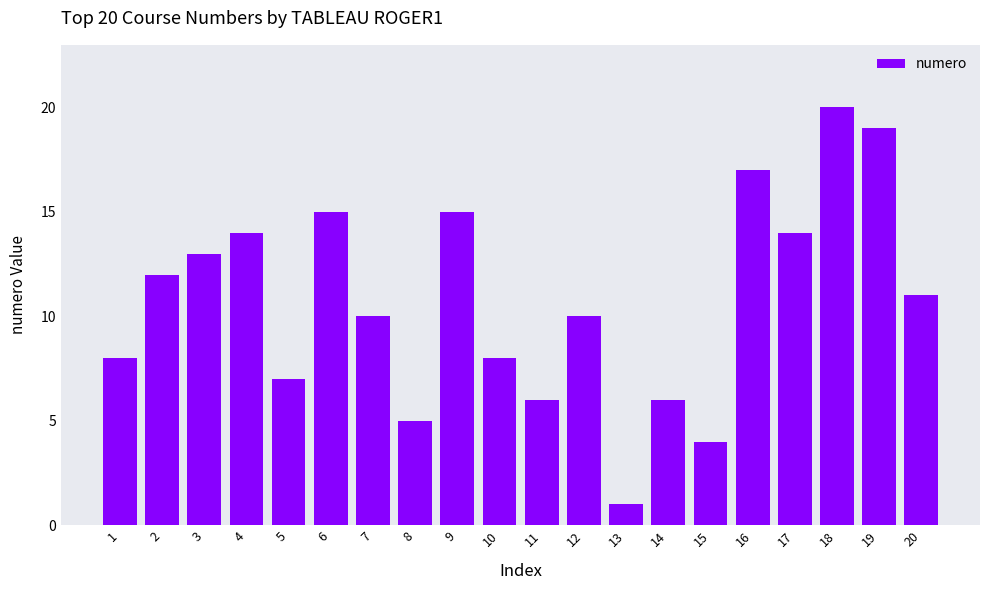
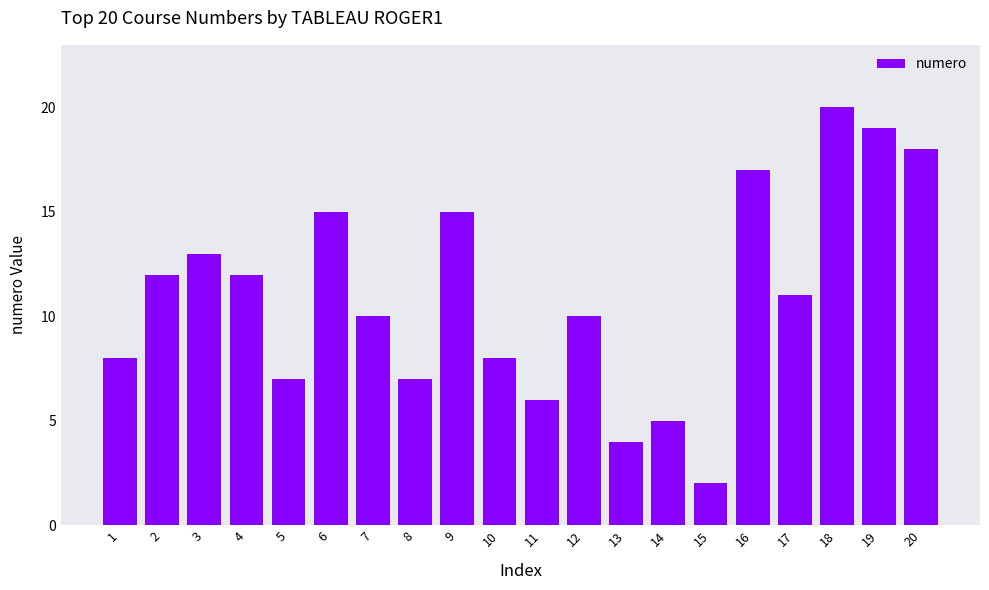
4: 14 -> 12
8: 5 -> 7
13: 1 -> 4
14: 6 -> 5
15: 4 -> 2
17: 14 -> 11
20: 11 -> 18
